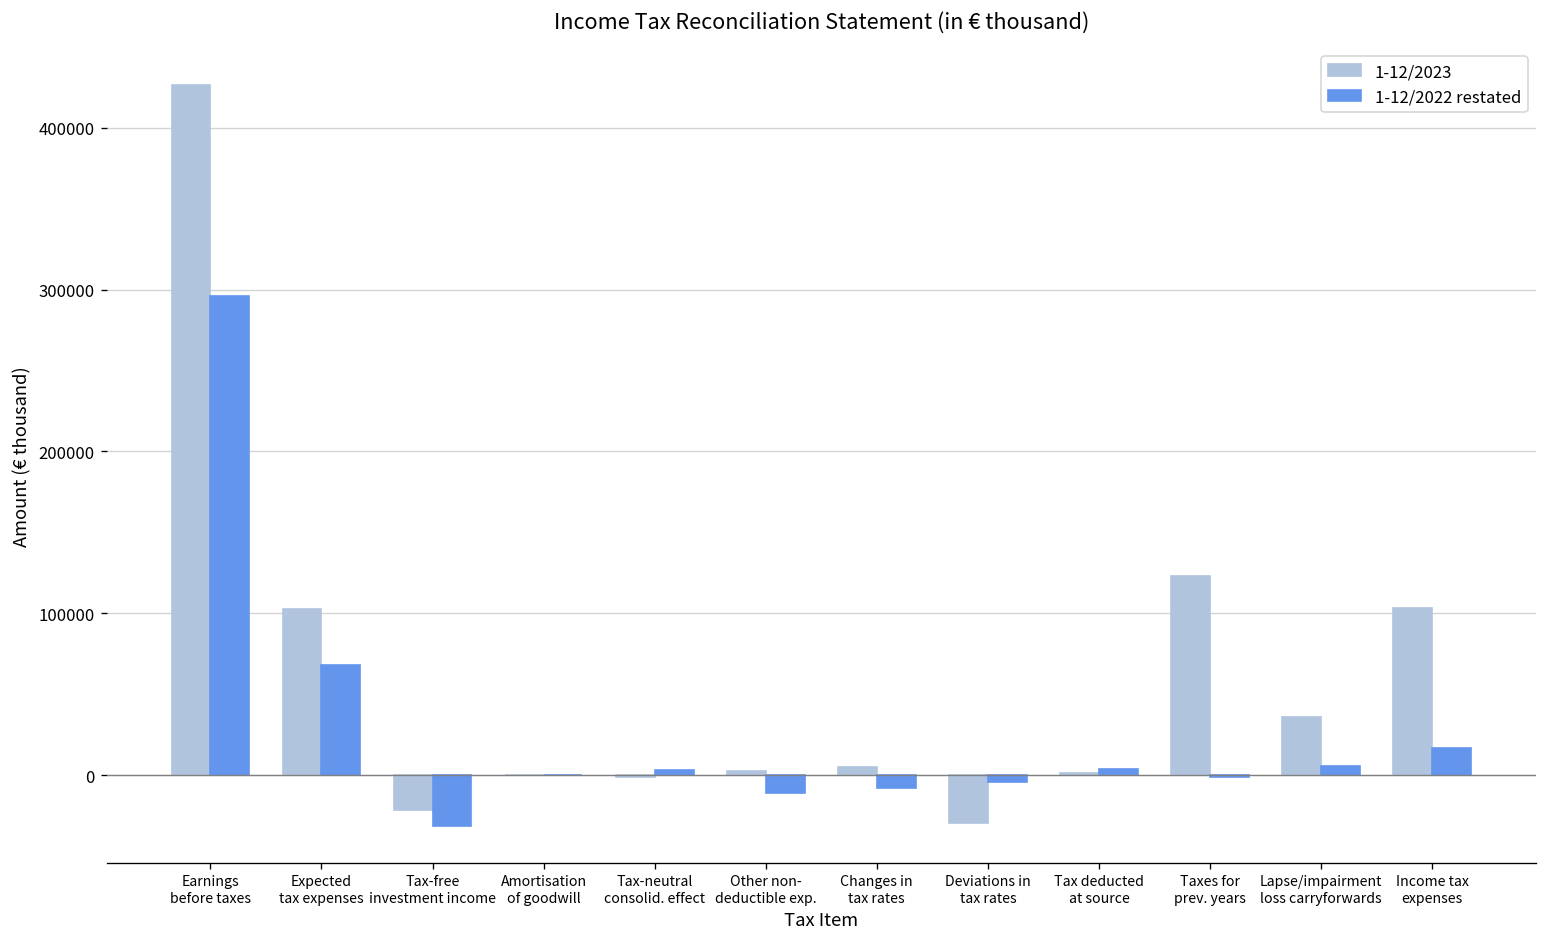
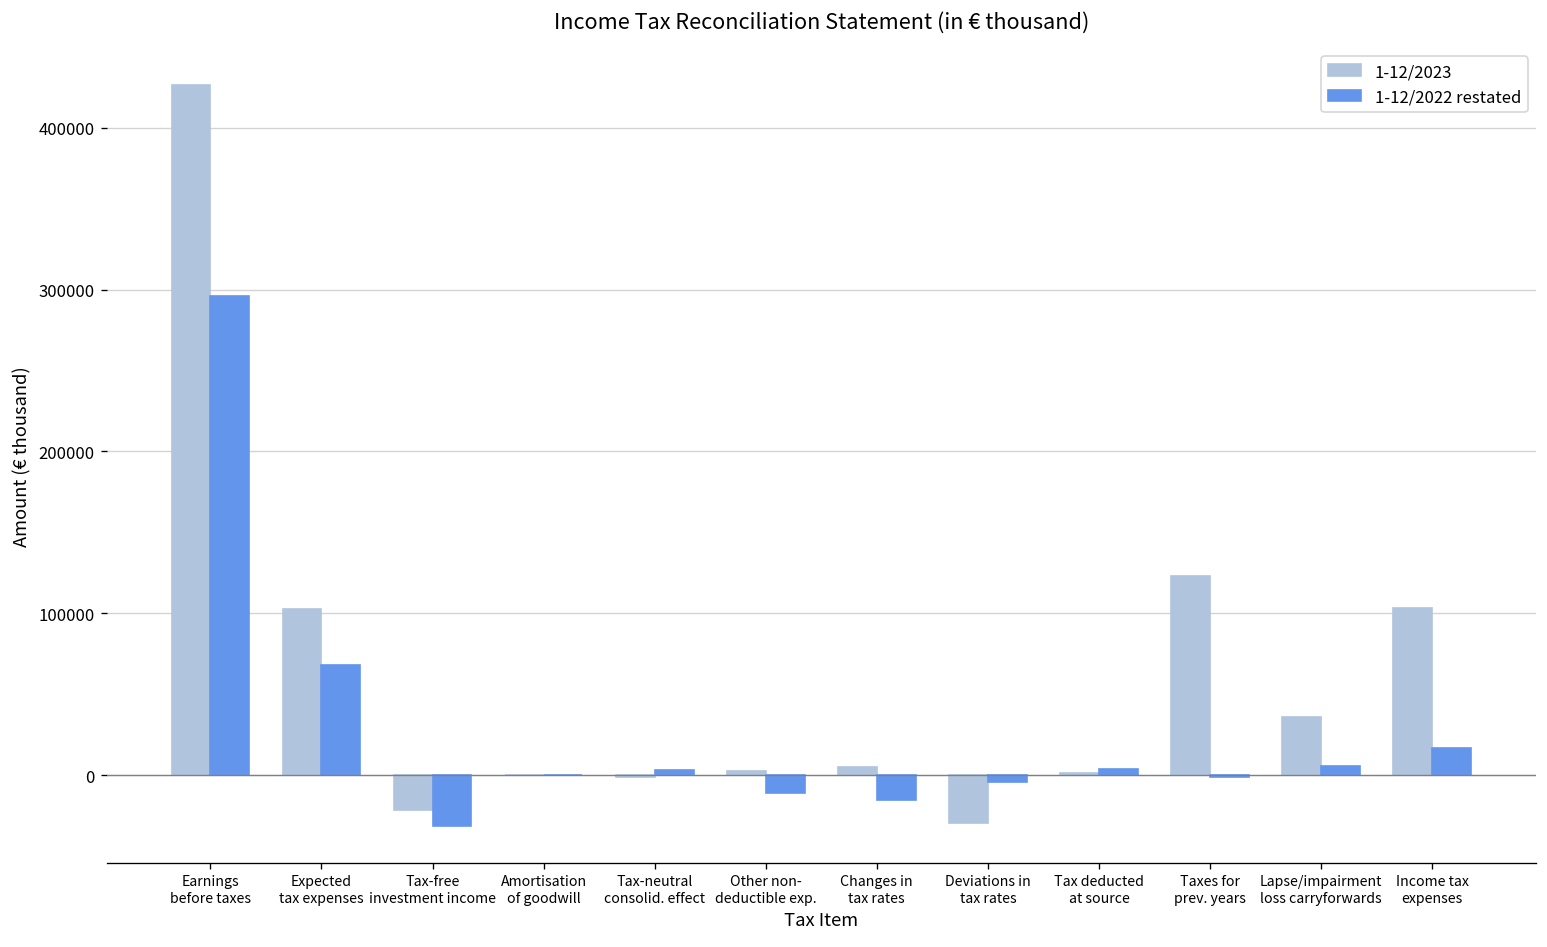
1-12/2022 restated, Changes in tax rates: -8000 -> -15000
